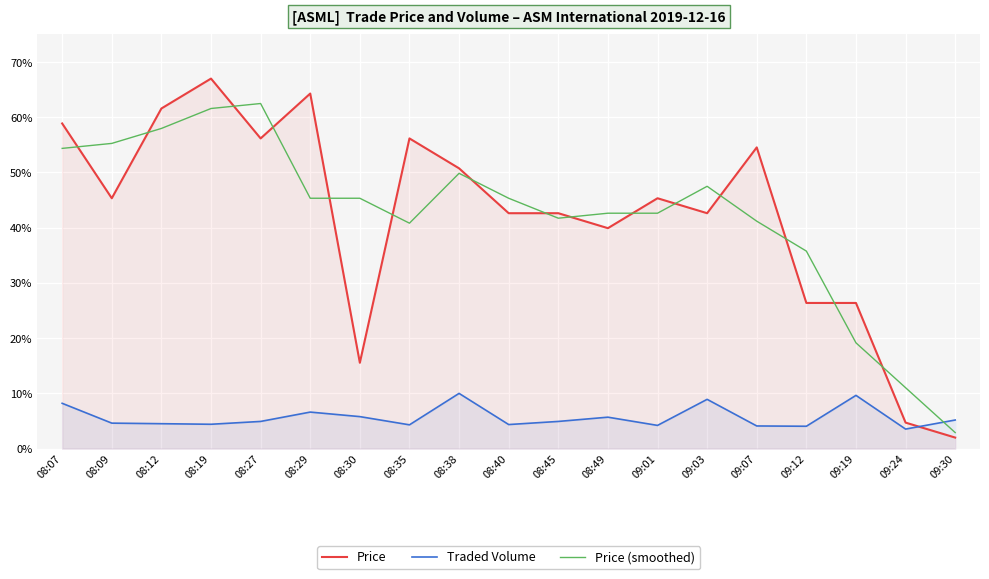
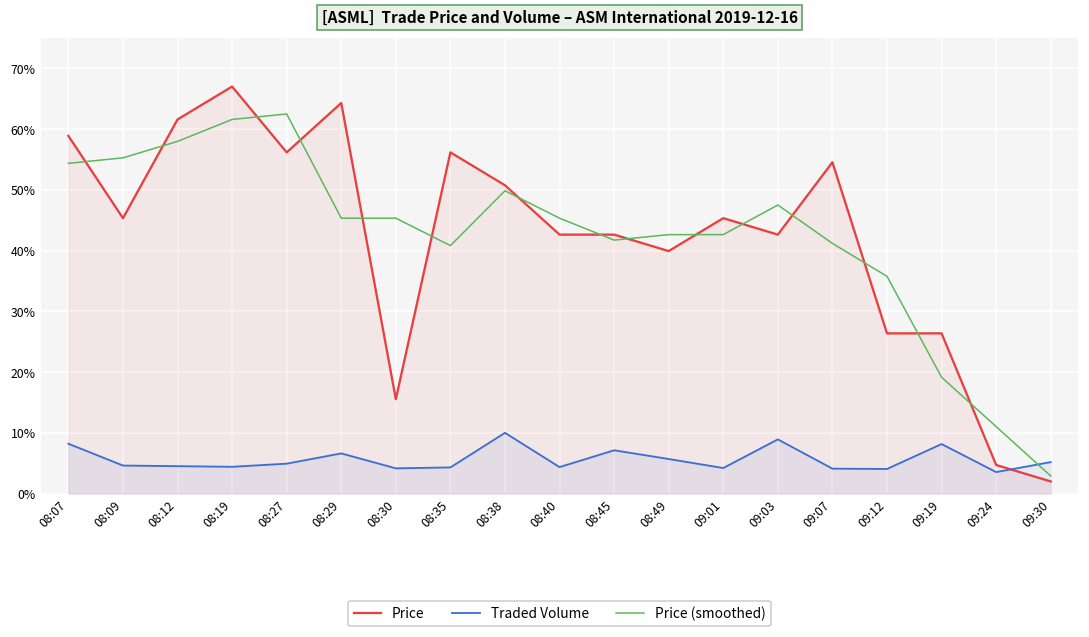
Traded Volume, 08:30: 6% -> 4%
Traded Volume, 08:45: 5% -> 7%
Traded Volume, 09:19: 10% -> 8%
